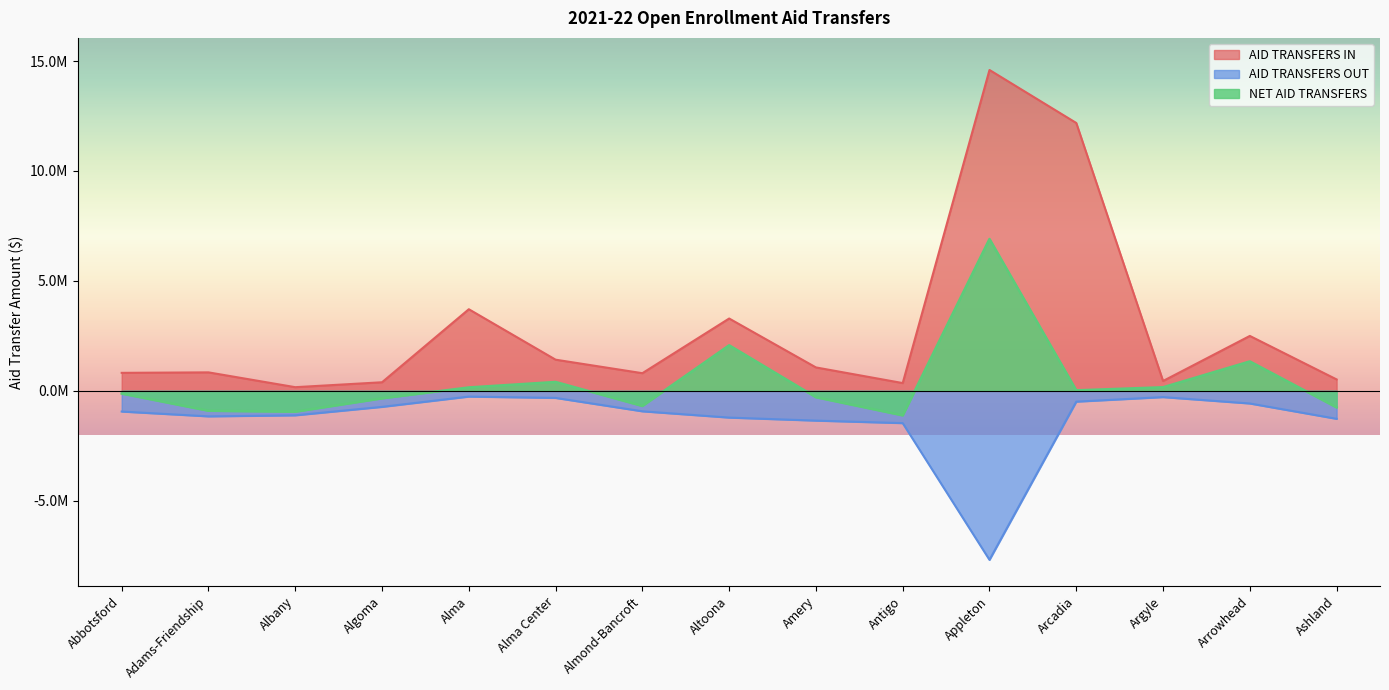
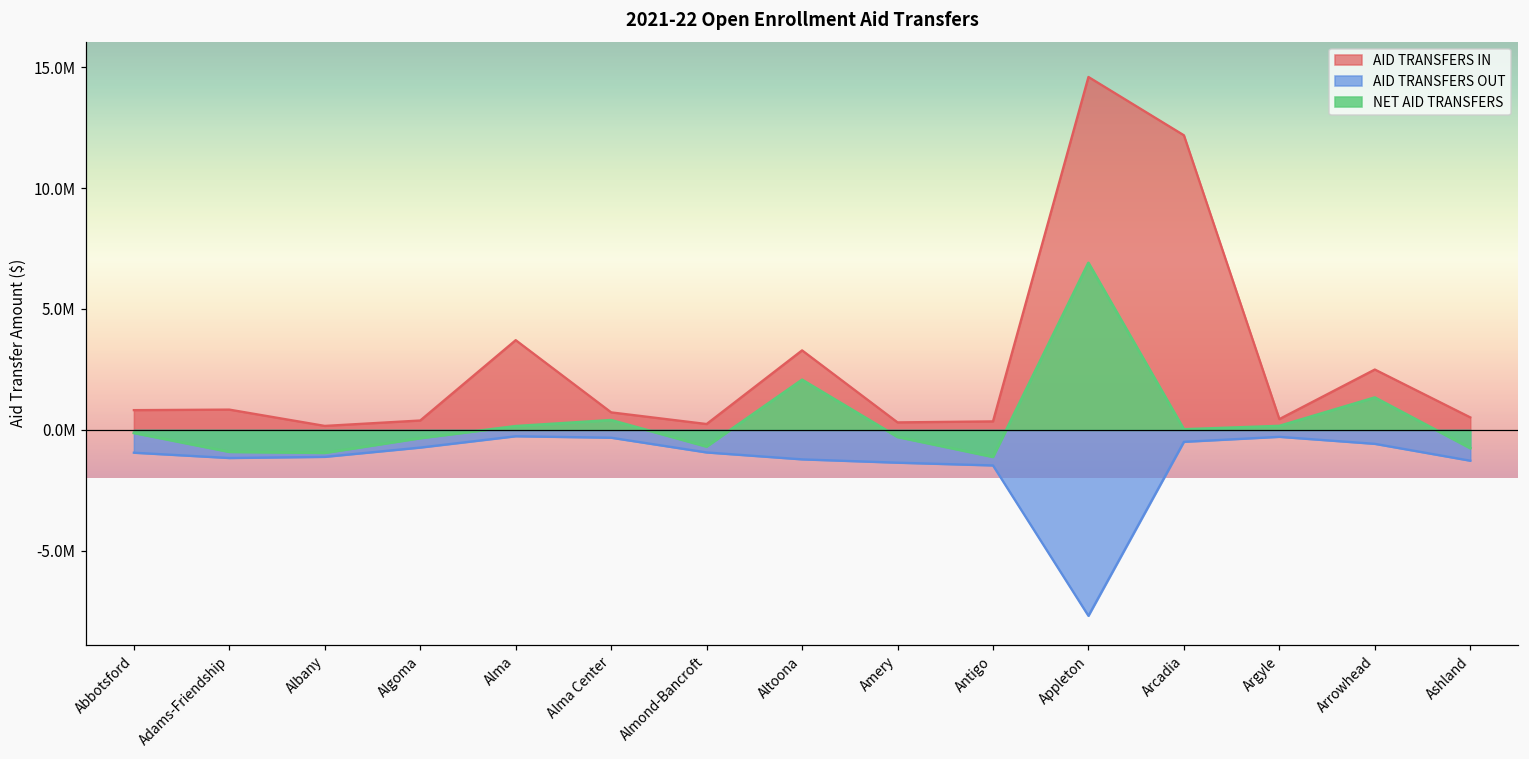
AID TRANSFERS IN, Alma Center: 1400000 -> 700000
AID TRANSFERS IN, Almond-Bancroft: 800000 -> 200000
AID TRANSFERS IN, Amery: 1100000 -> 300000
